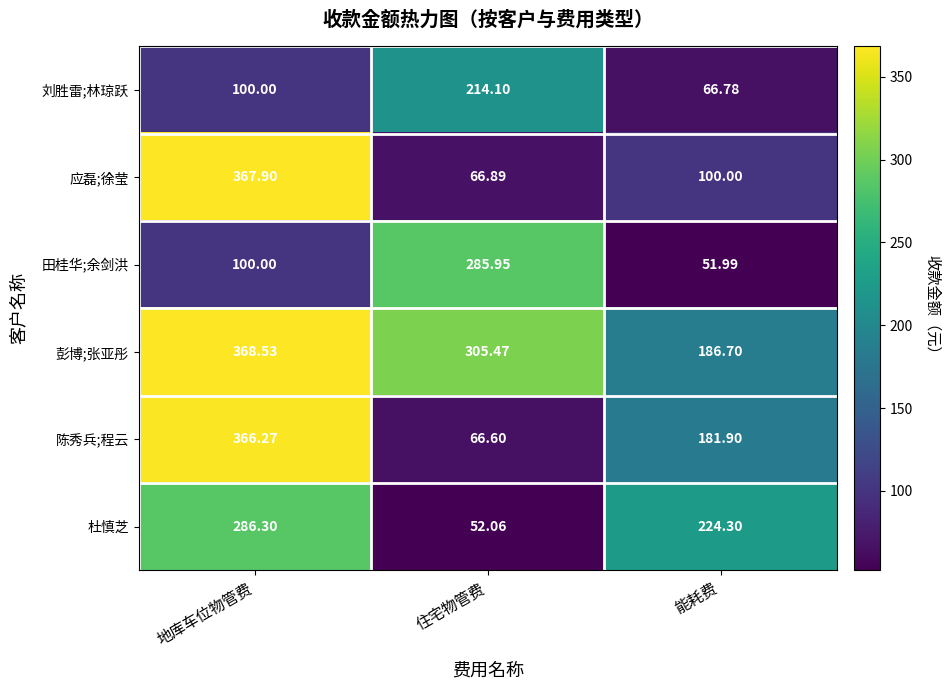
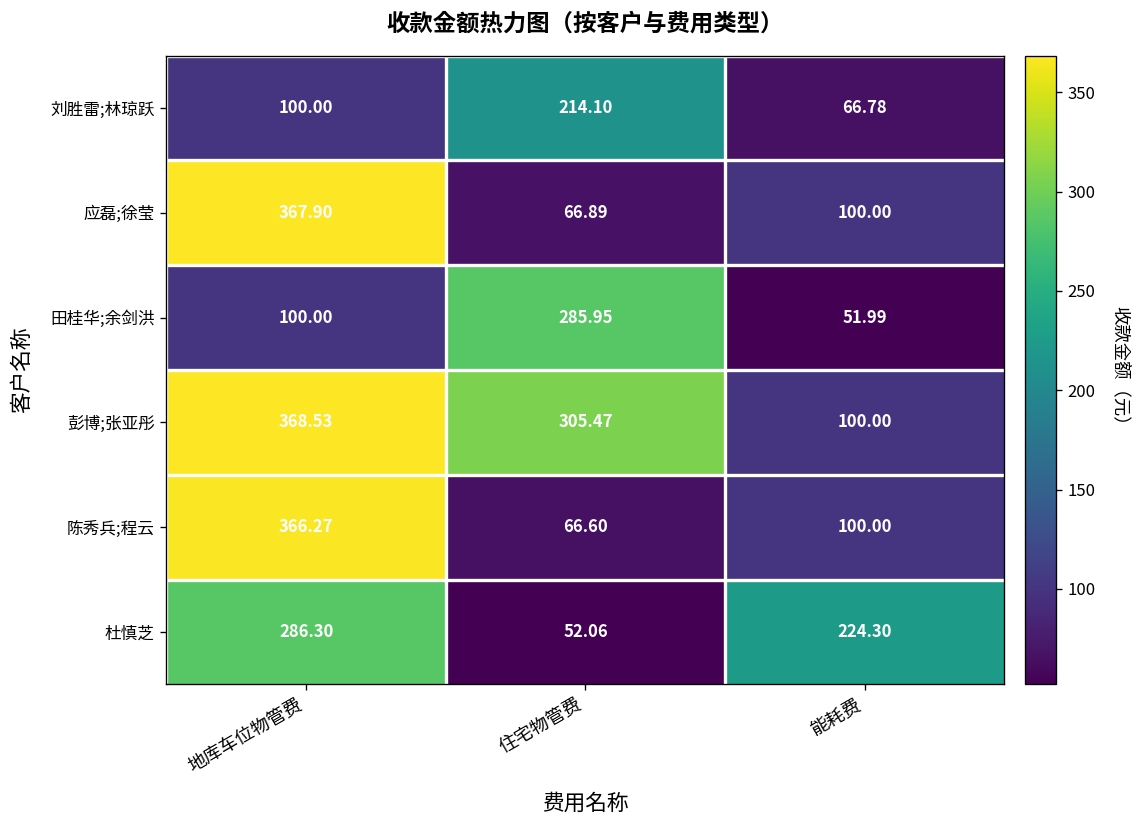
彭博;张亚彤, 能耗费: 186.70 -> 100.00
陈秀兵;程云, 能耗费: 181.90 -> 100.00
